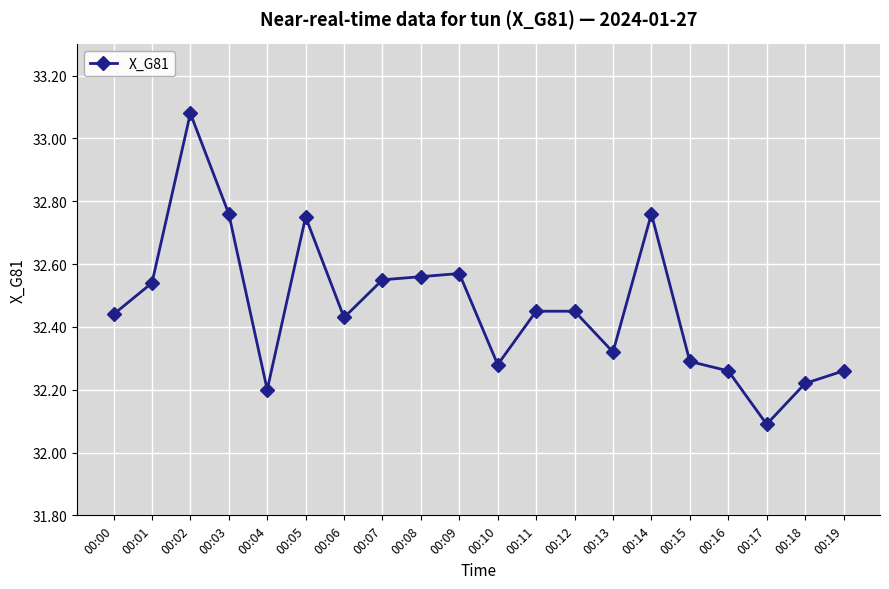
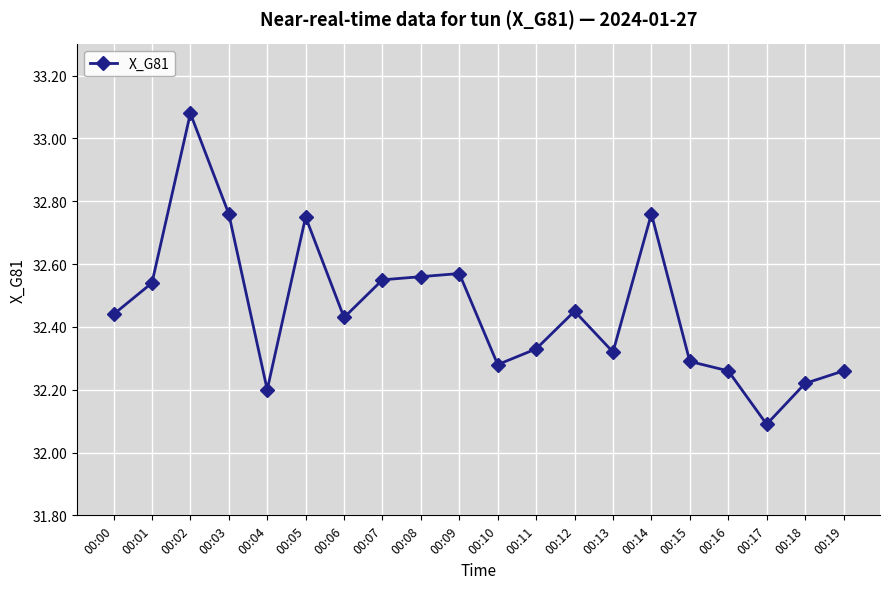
00:11: 32.45 -> 32.33
